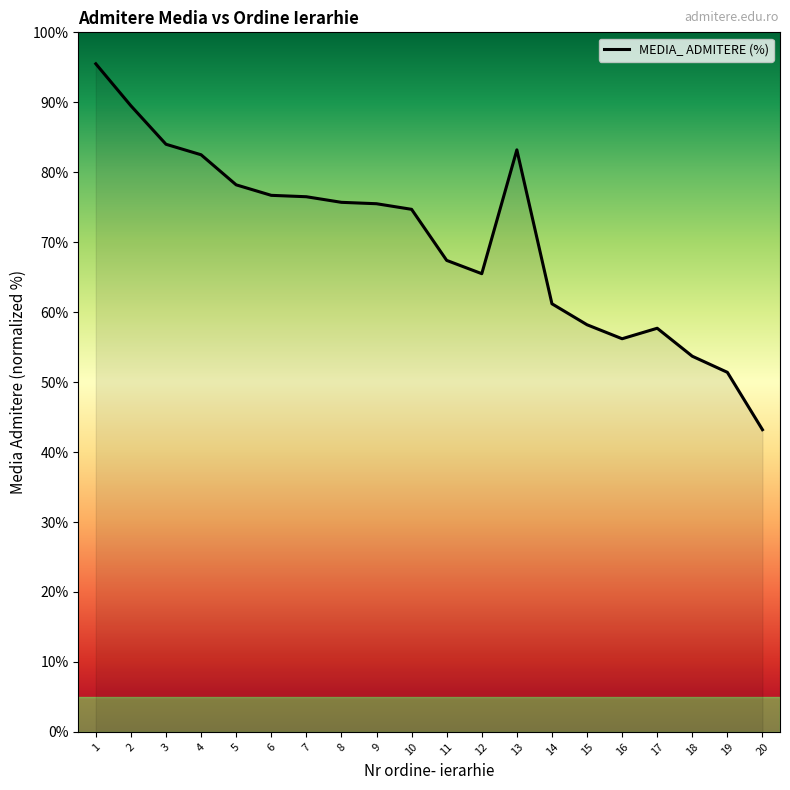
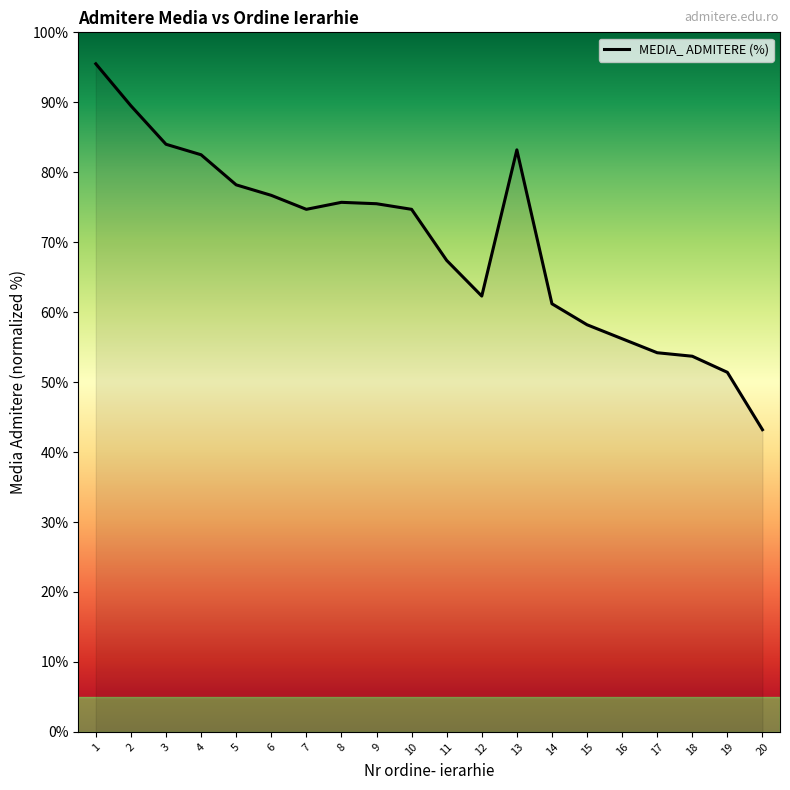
7: 77% -> 75%
12: 66% -> 62%
17: 58% -> 54%
